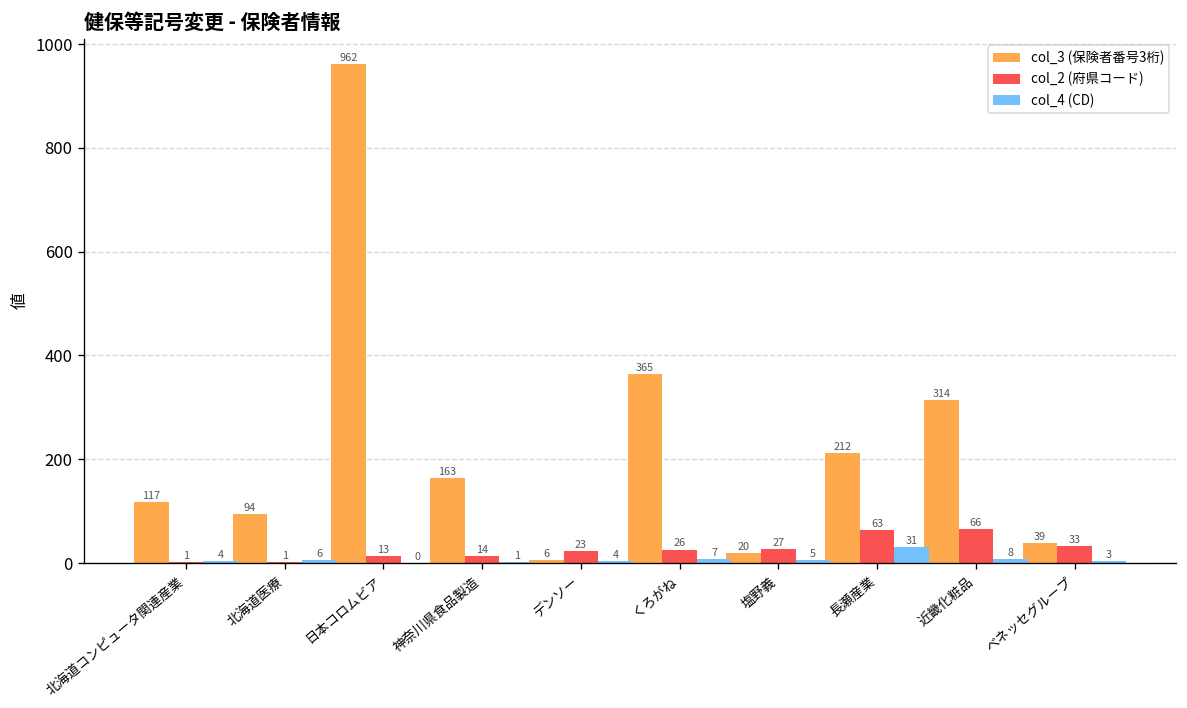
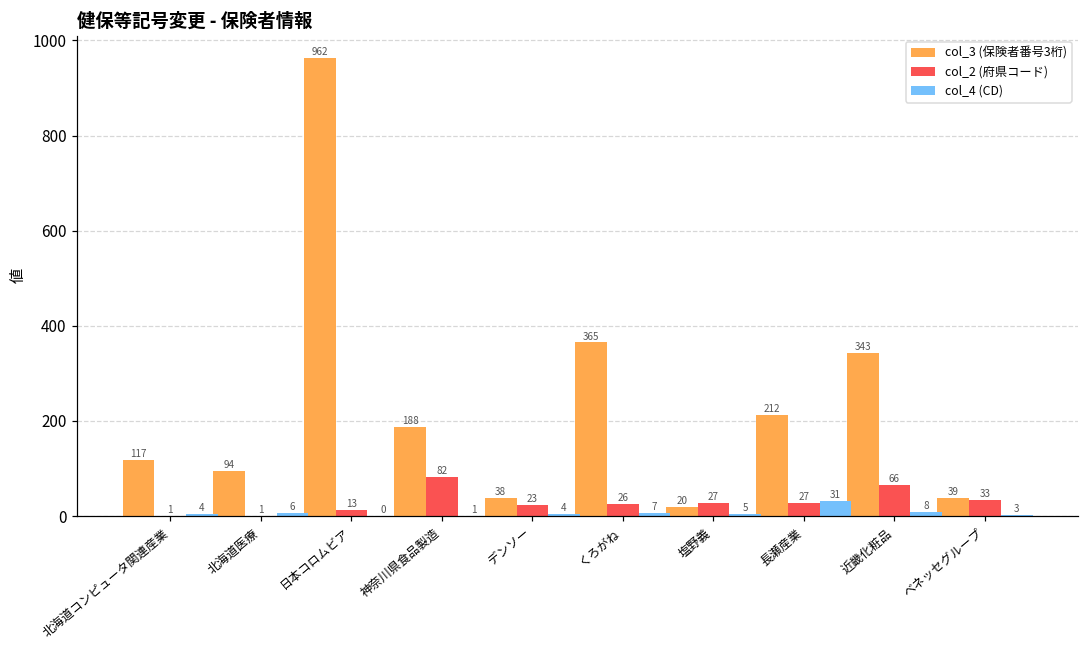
col_3 (保険者番号3桁), 神奈川県食品製造: 163 -> 188
col_2 (府県コード), 神奈川県食品製造: 14 -> 82
col_3 (保険者番号3桁), デンソー: 6 -> 38
col_2 (府県コード), 長瀬産業: 63 -> 27
col_3 (保険者番号3桁), 近畿化粧品: 314 -> 343
